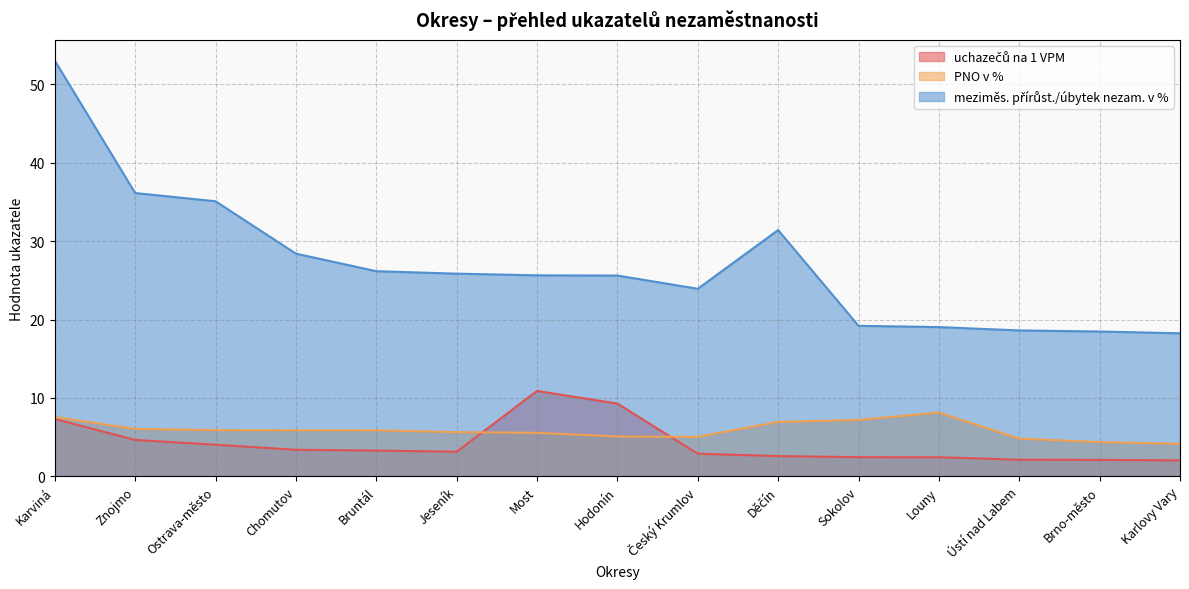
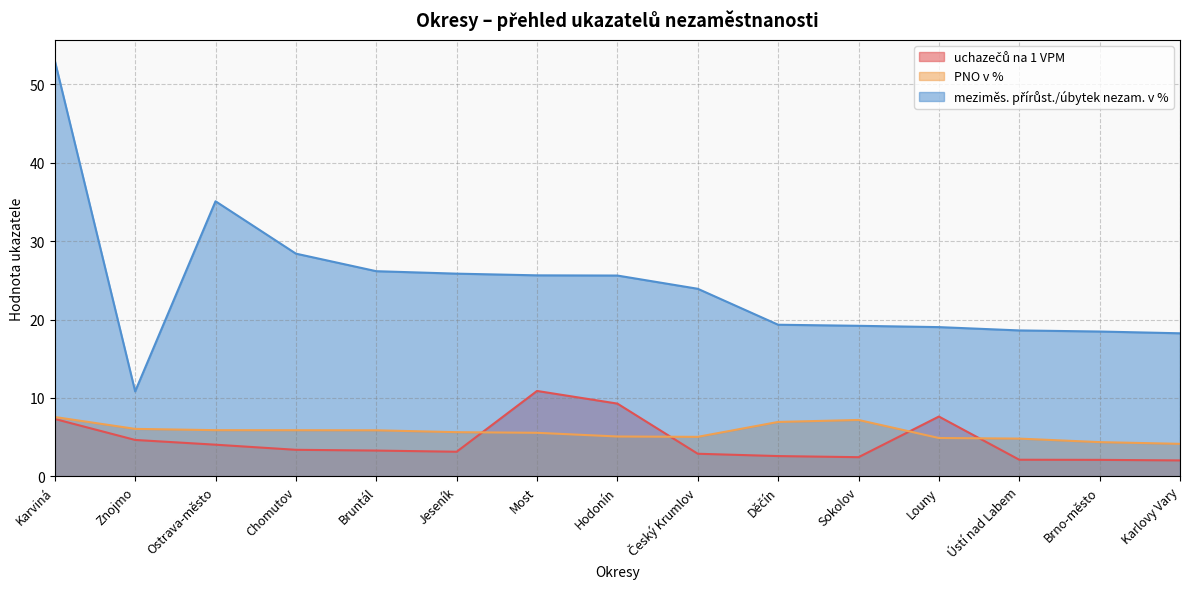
meziměs. přírůst./úbytek nezam. v %, Znojmo: 36 -> 11
meziměs. přírůst./úbytek nezam. v %, Děčín: 31 -> 19
uchazečů na 1 VPM, Louny: 2 -> 8
PNO v %, Louny: 8 -> 5
